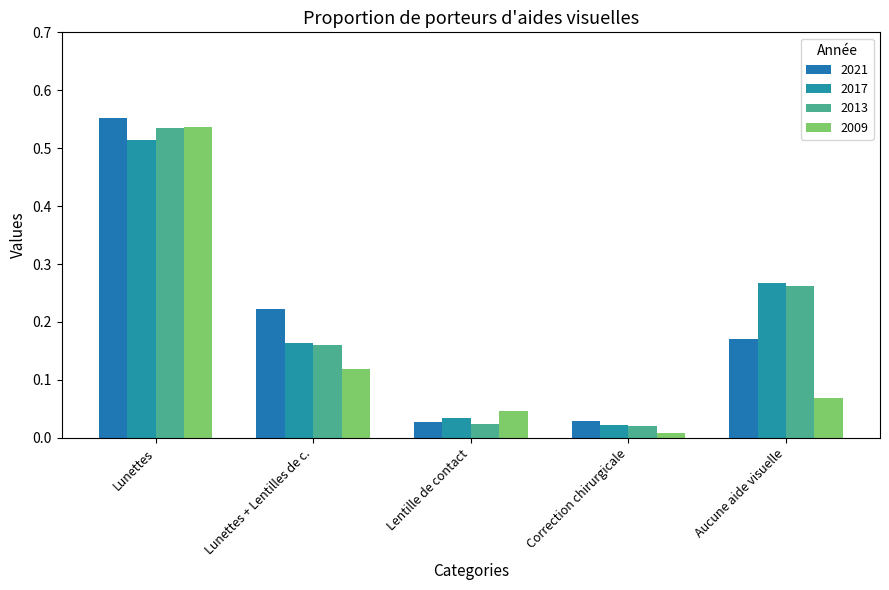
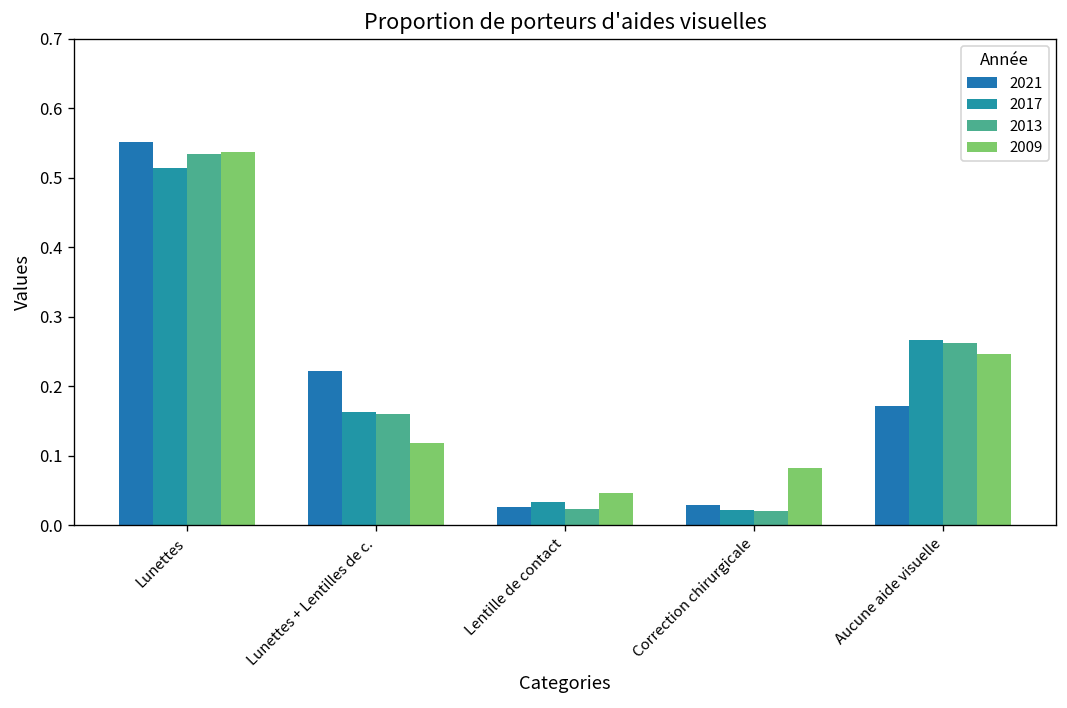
2009, Correction chirurgicale: 0.01 -> 0.08
2009, Aucune aide visuelle: 0.07 -> 0.25
